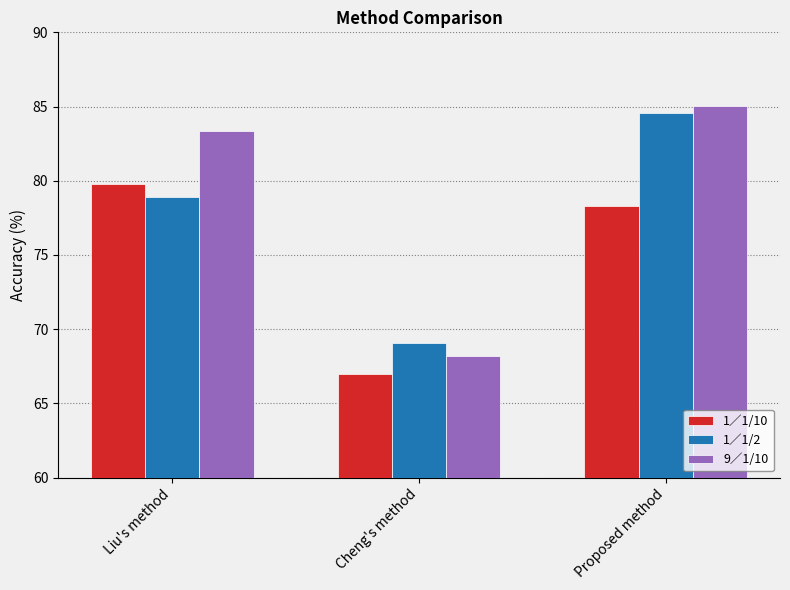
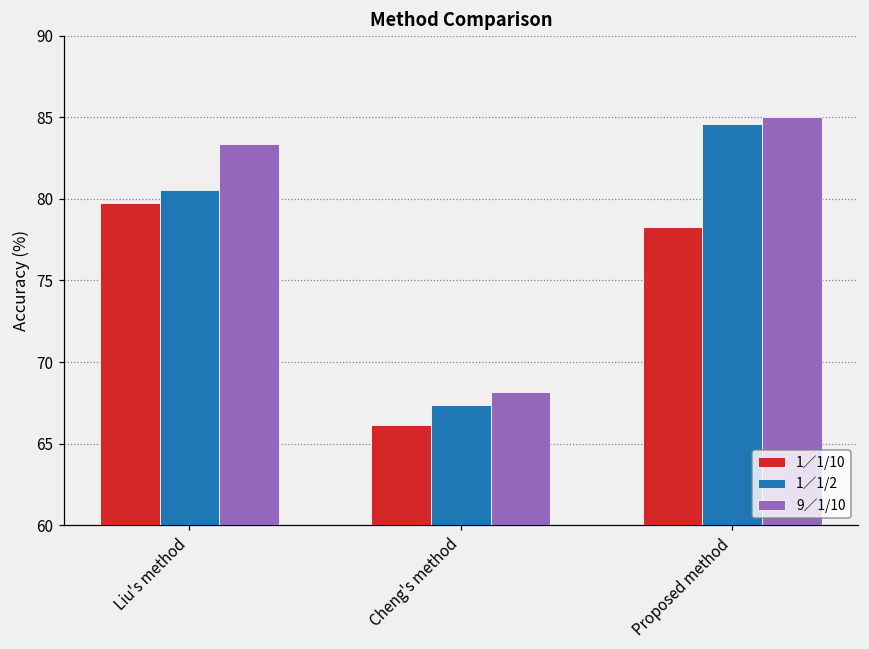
1∕1/2, Liu's method: 78.9 -> 80.6
1∕1/10, Cheng's method: 67.0 -> 66.2
1∕1/2, Cheng's method: 69.1 -> 67.4
